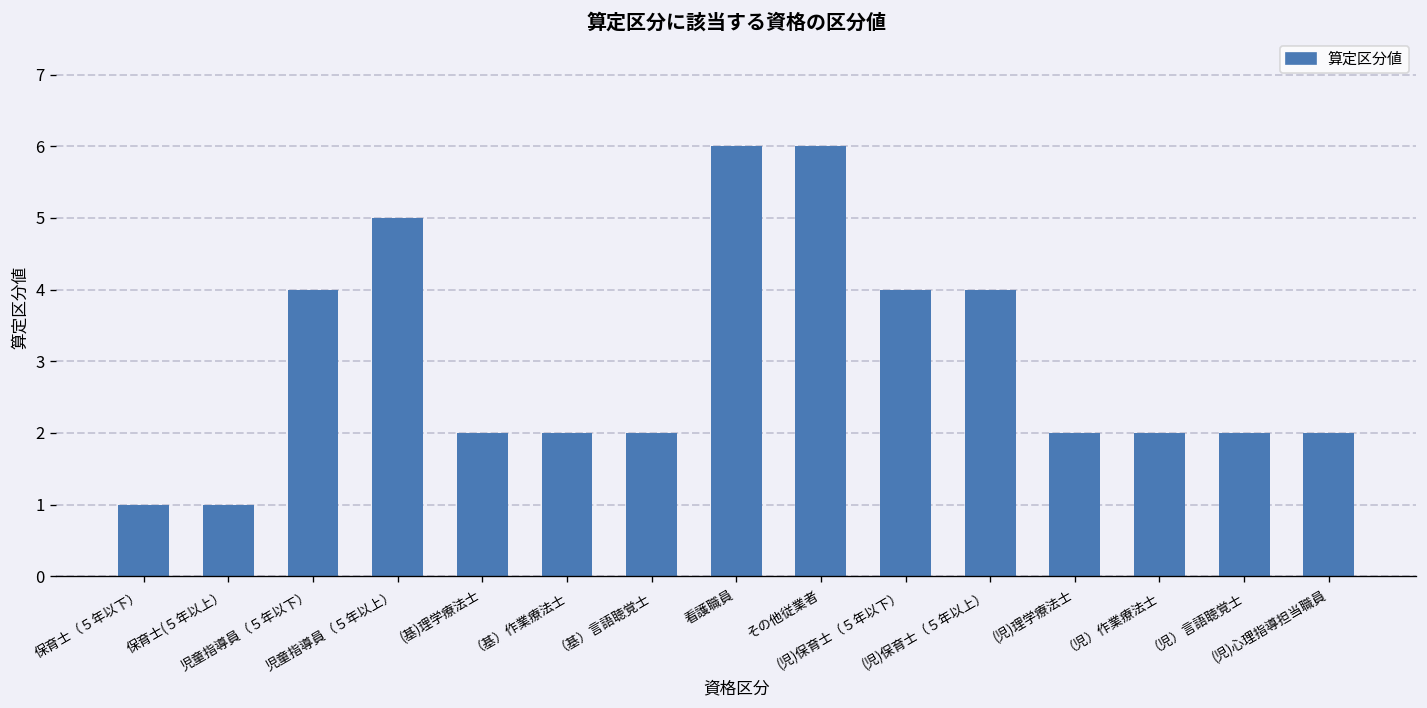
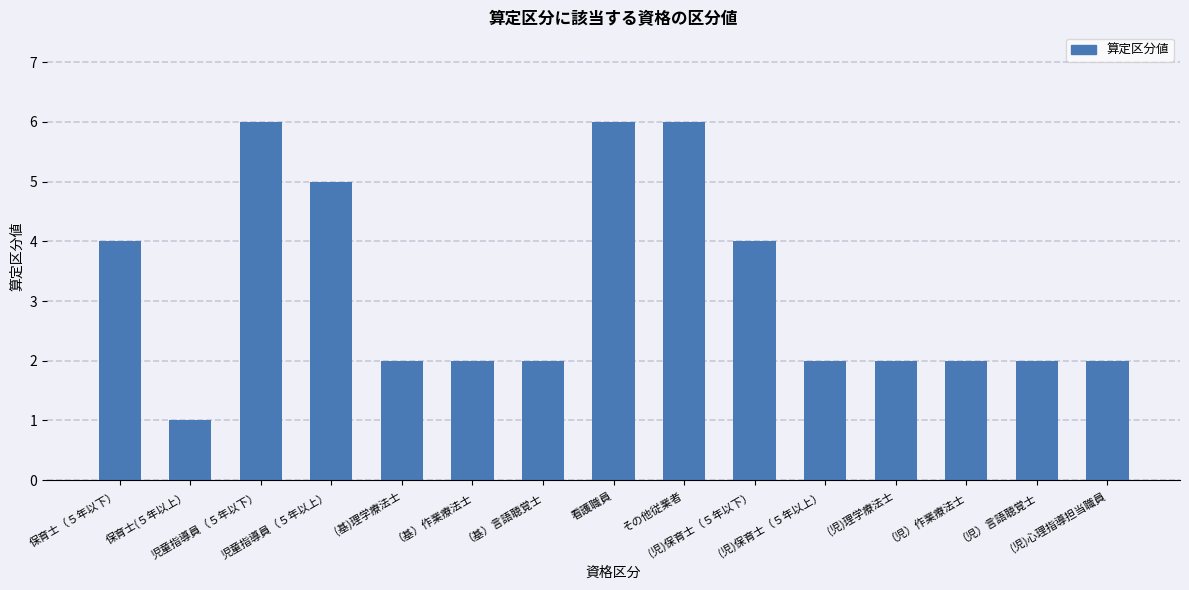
保育士（５年以下）: 1 -> 4
児童指導員（５年以下）: 4 -> 6
(児)保育士（５年以上）: 4 -> 2
